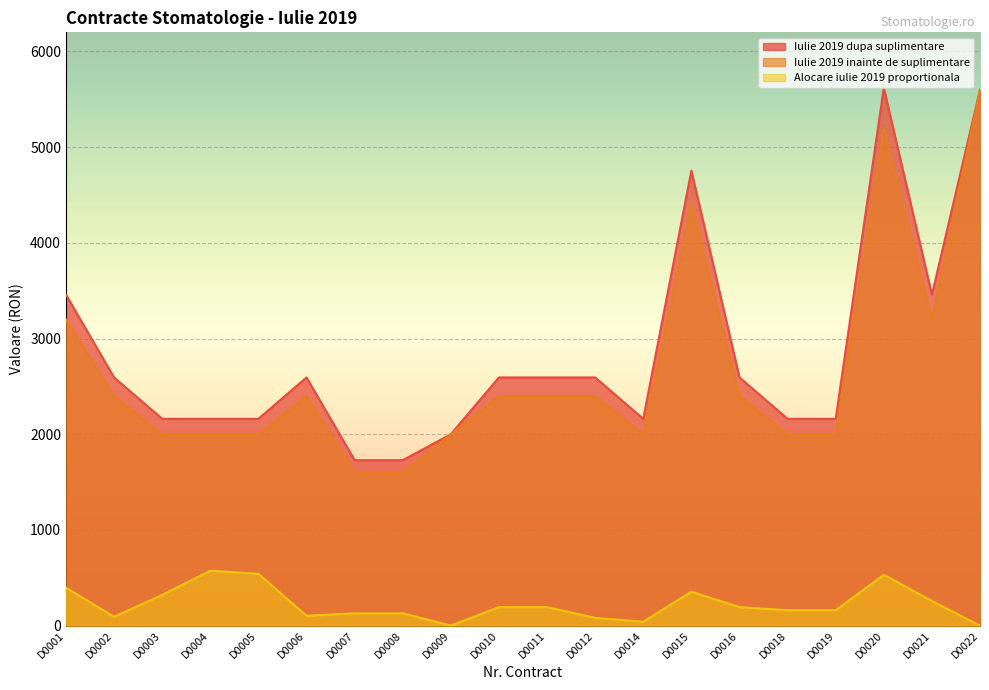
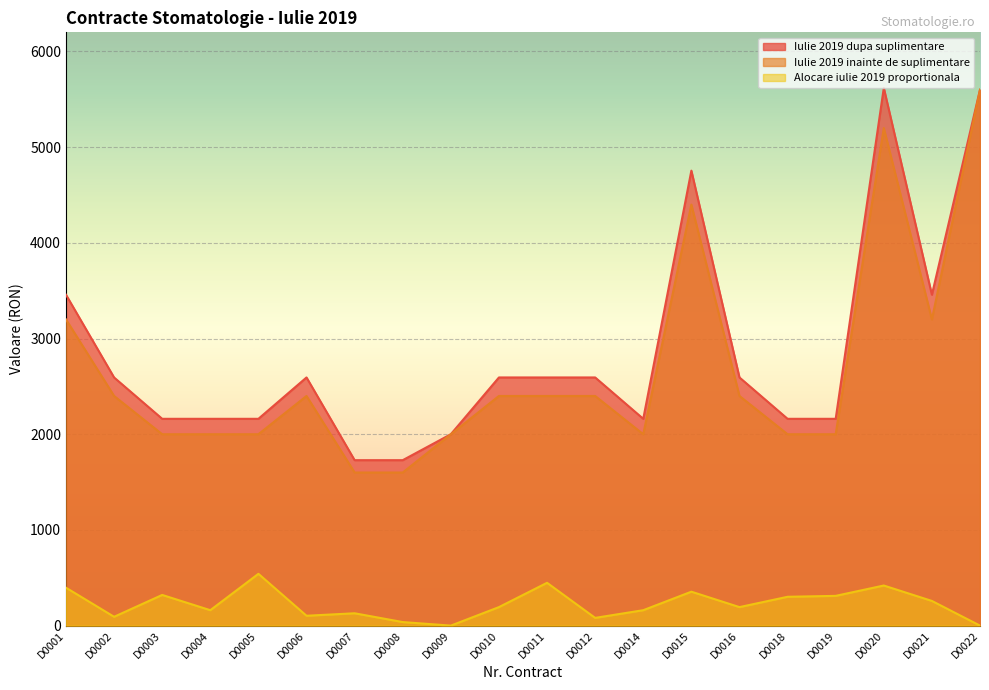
Alocare iulie 2019 proportionala, D0004: 600 -> 200
Alocare iulie 2019 proportionala, D0008: 100 -> 0
Alocare iulie 2019 proportionala, D0011: 200 -> 400
Alocare iulie 2019 proportionala, D0014: 0 -> 200
Alocare iulie 2019 proportionala, D0018: 200 -> 300
Alocare iulie 2019 proportionala, D0019: 200 -> 300
Alocare iulie 2019 proportionala, D0020: 500 -> 400
